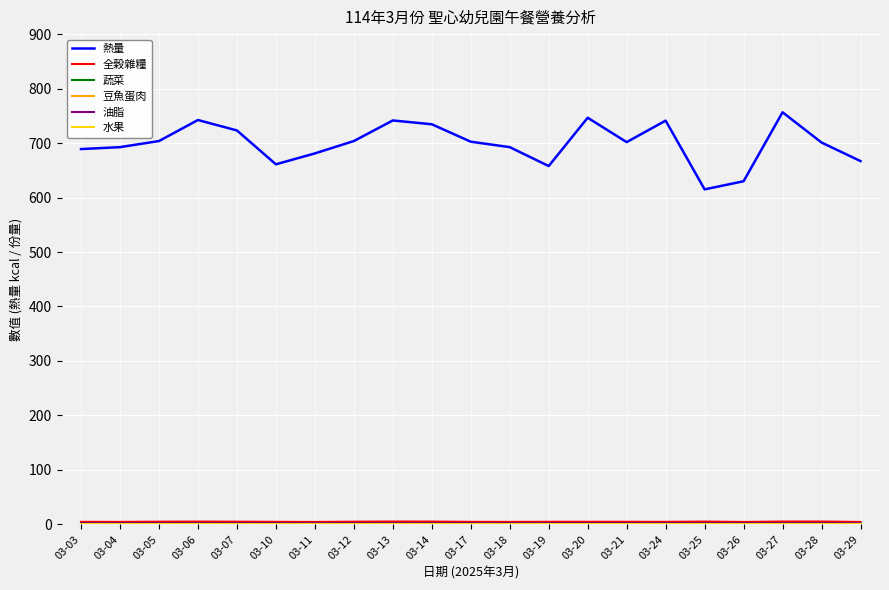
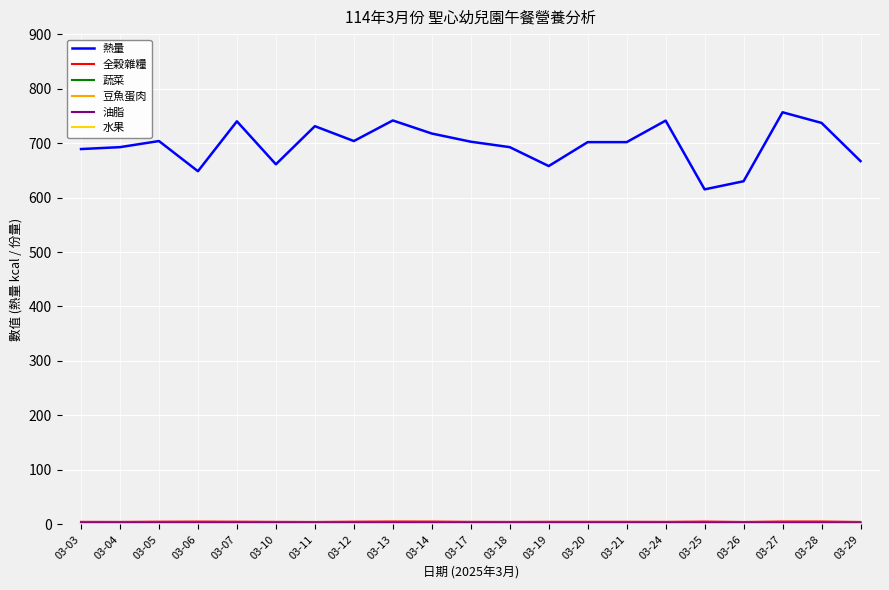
熱量, 03-06: 740 -> 650
熱量, 03-07: 720 -> 740
熱量, 03-11: 680 -> 730
熱量, 03-14: 730 -> 720
熱量, 03-20: 750 -> 700
熱量, 03-28: 700 -> 740
